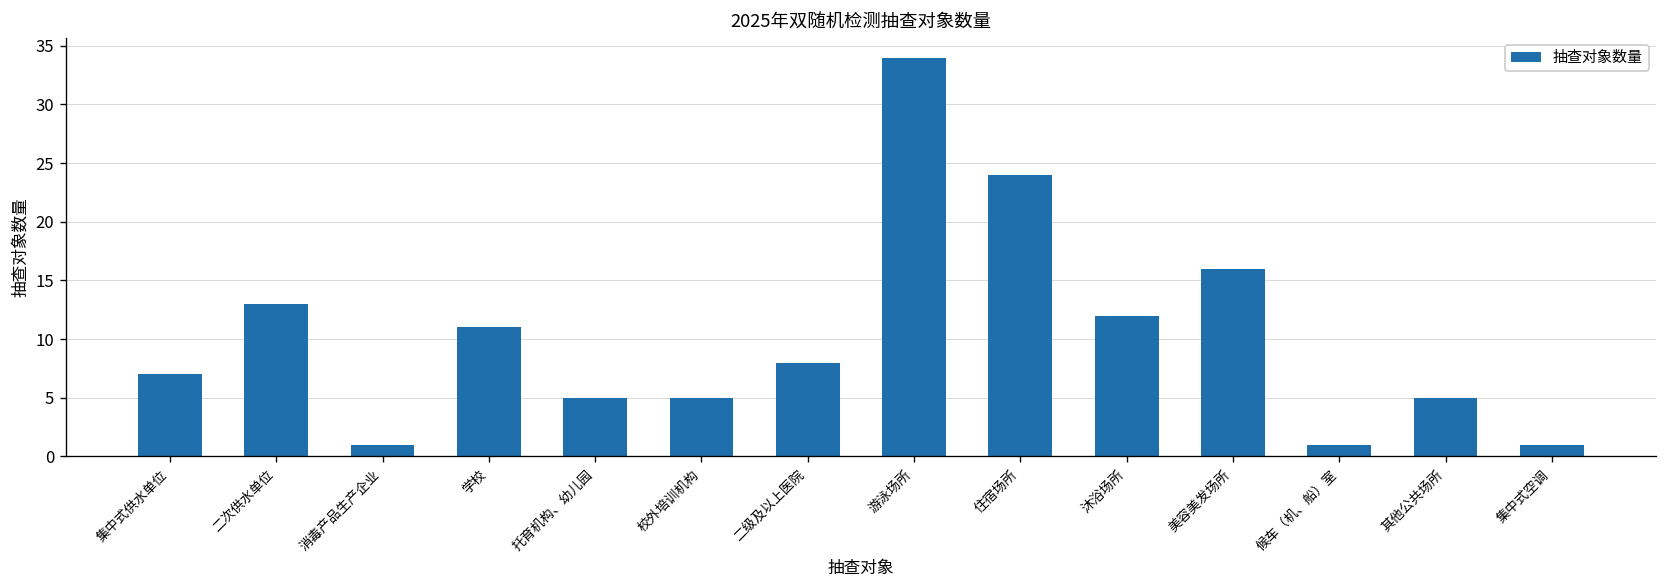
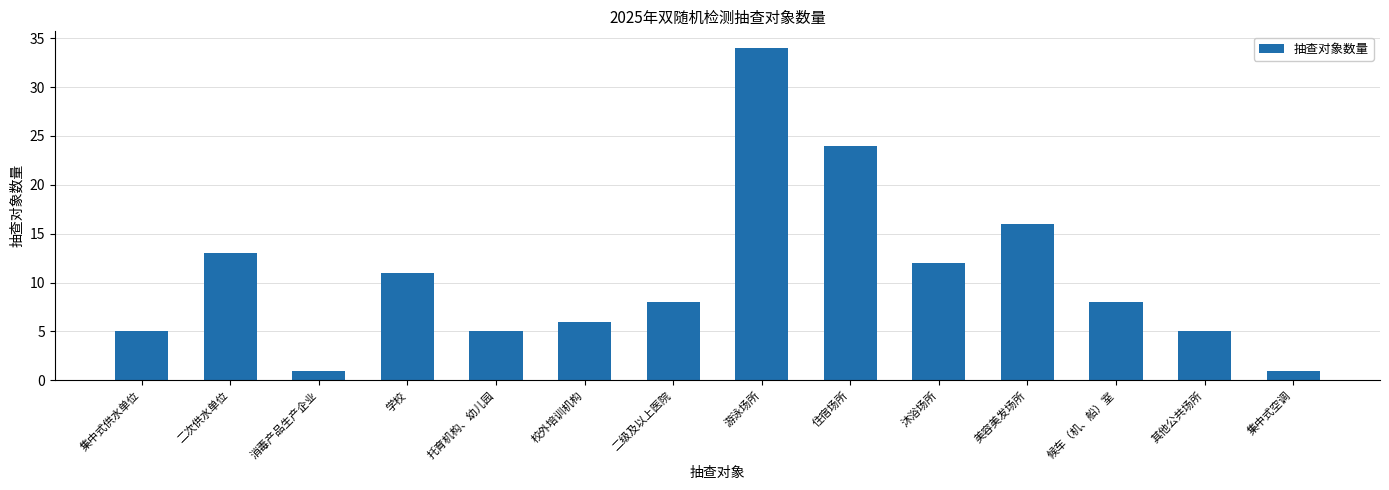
集中式供水单位: 7 -> 5
校外培训机构: 5 -> 6
候车（机、船）室: 1 -> 8
